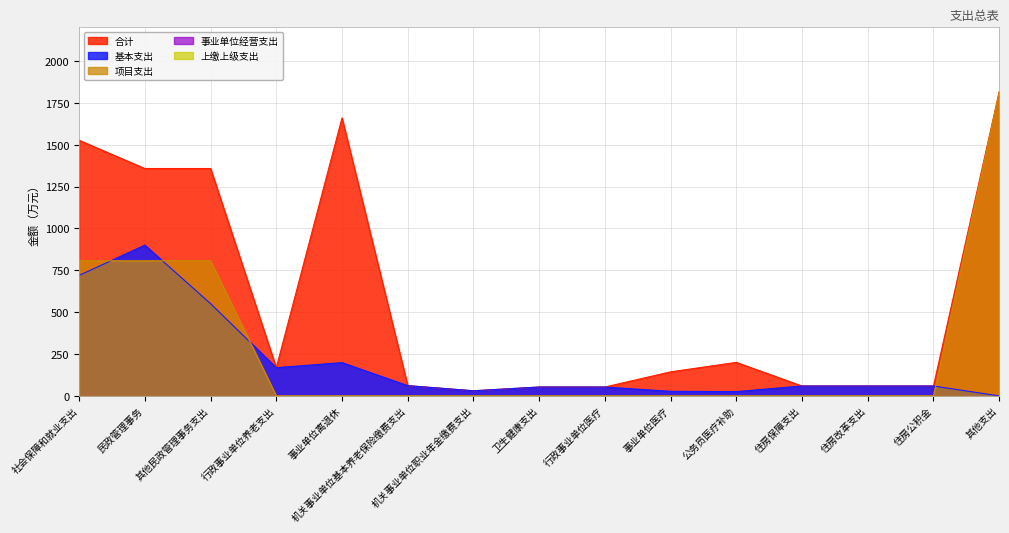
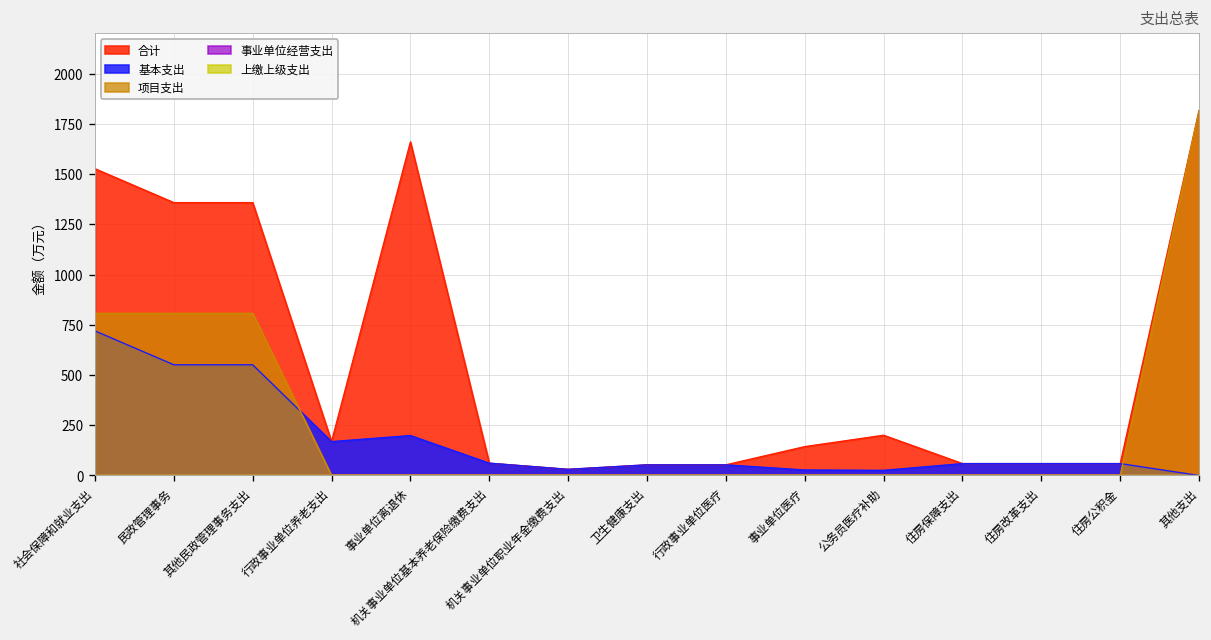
基本支出, 民政管理事务: 900 -> 550
